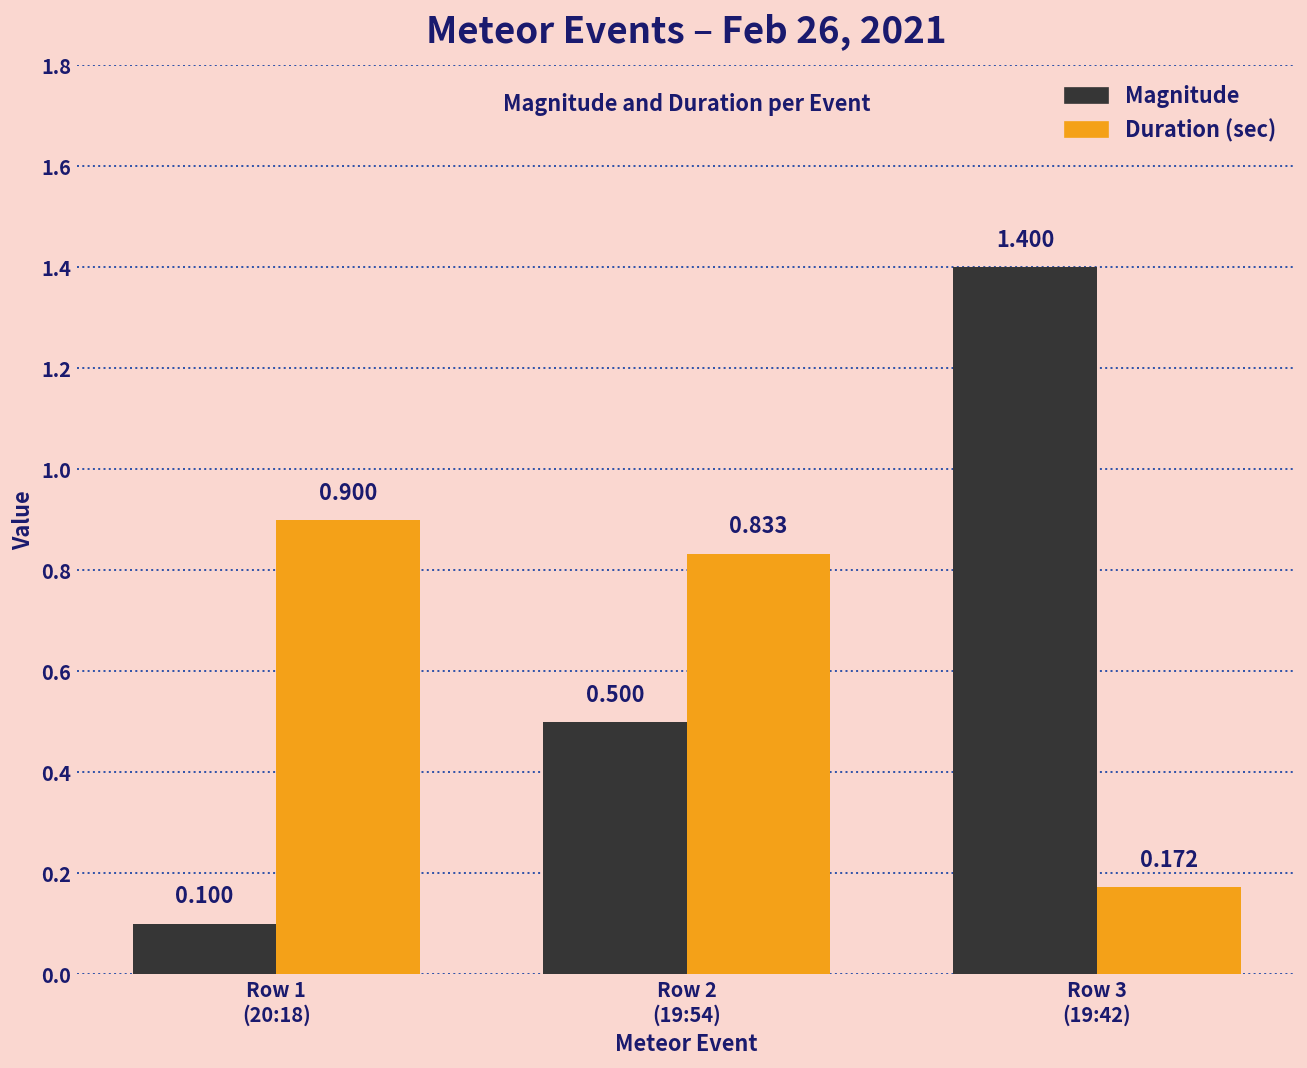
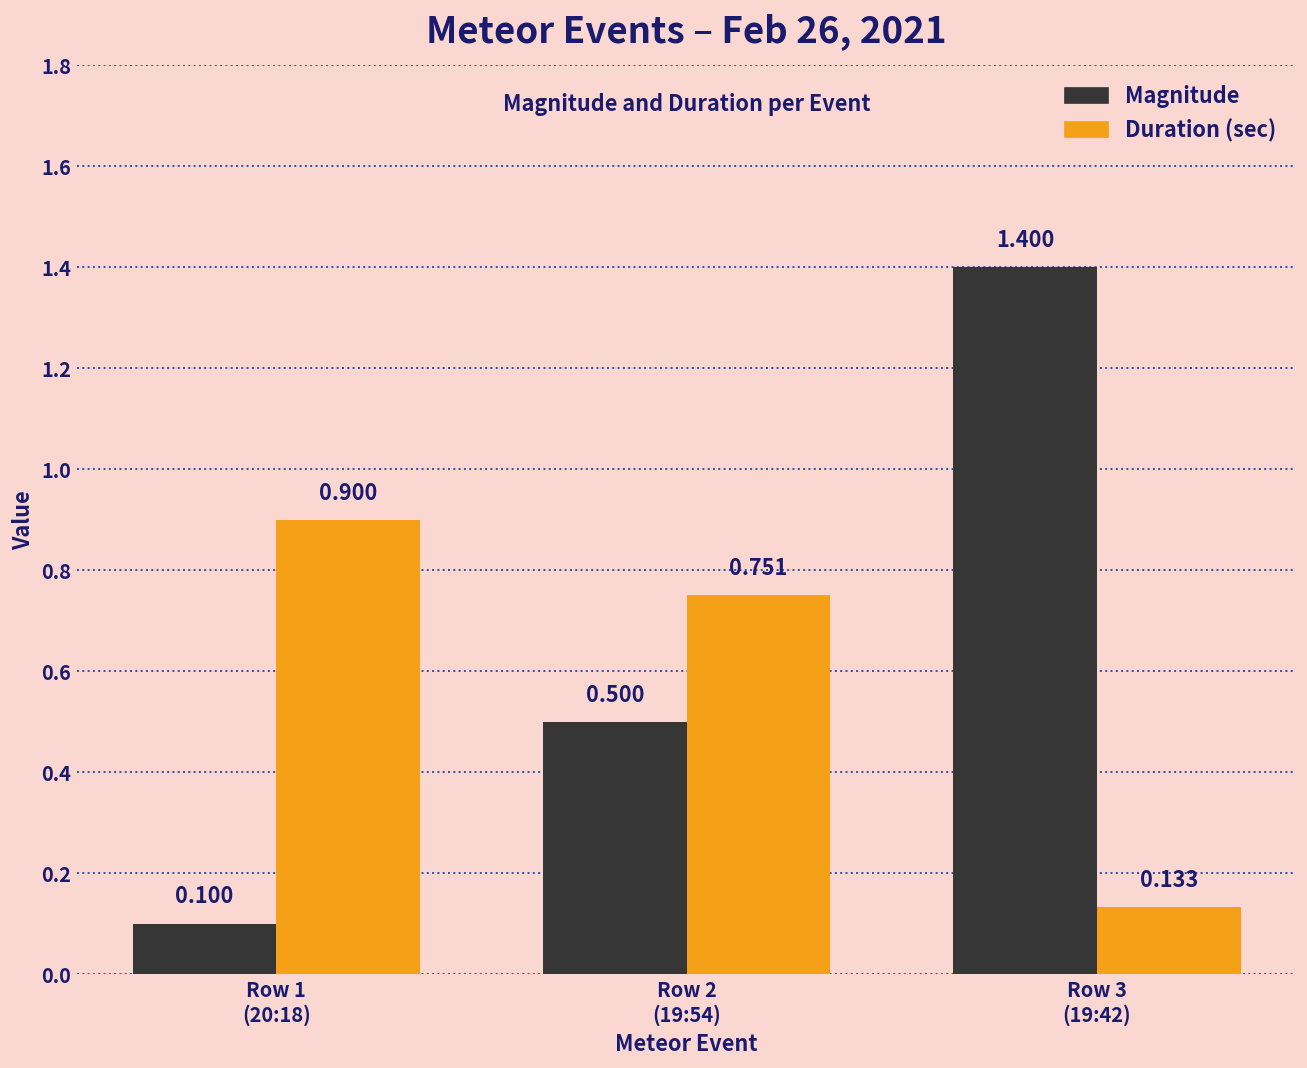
Duration (sec), Row 2 (19:54): 0.833 -> 0.751
Duration (sec), Row 3 (19:42): 0.172 -> 0.133
